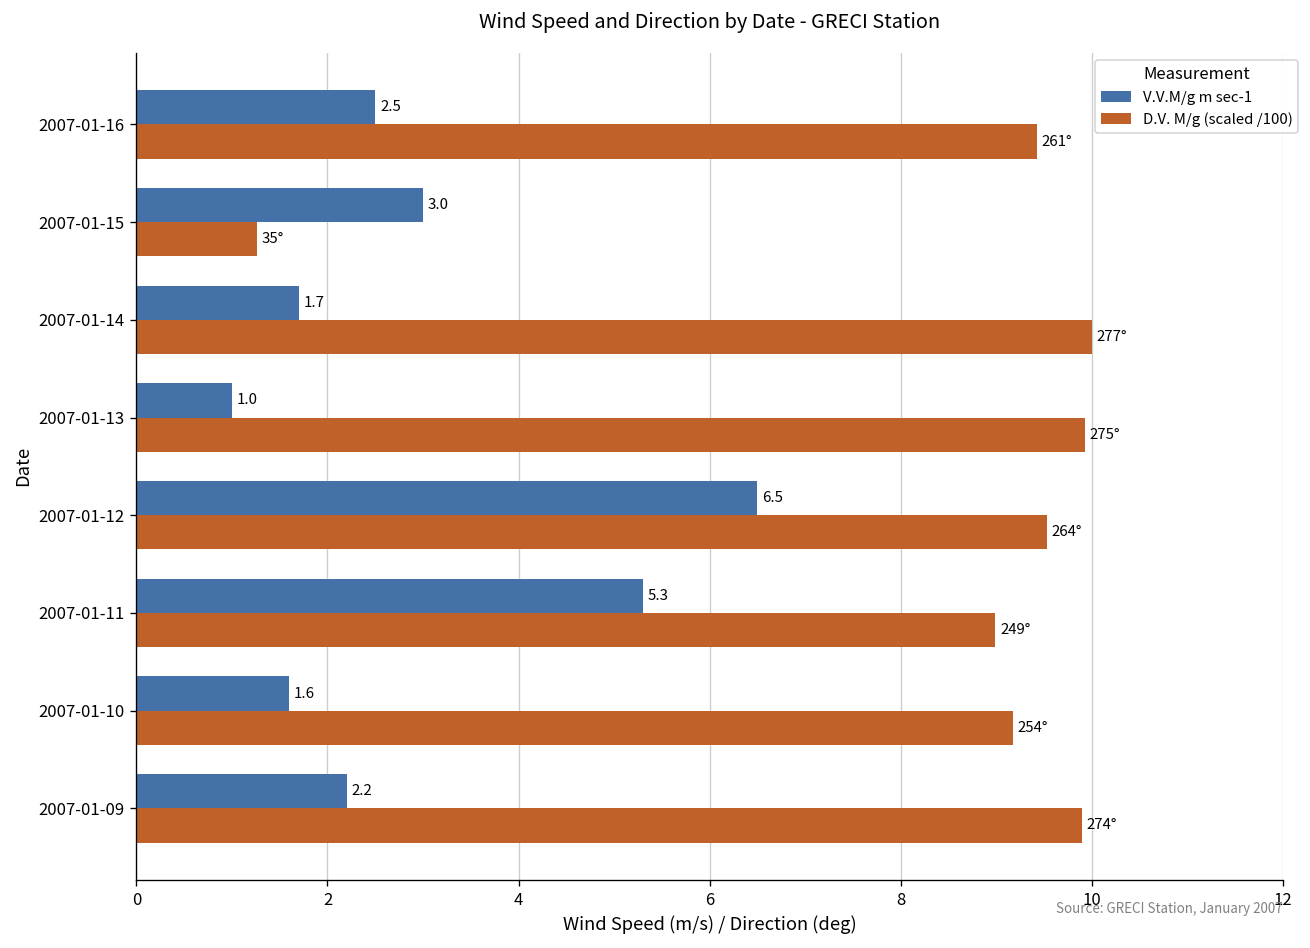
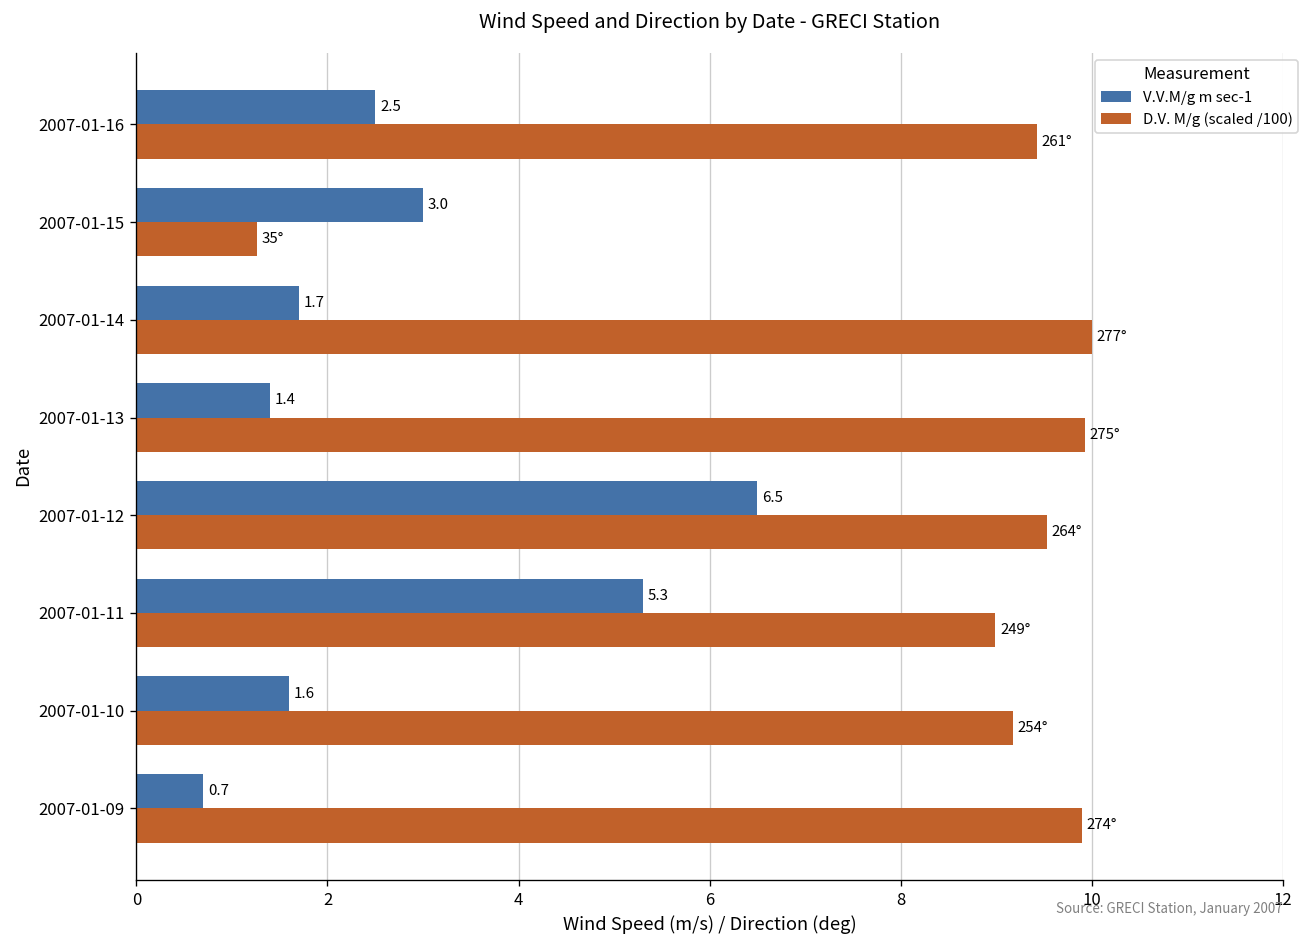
V.V.M/g m sec-1, 2007-01-13: 1.0 -> 1.4
V.V.M/g m sec-1, 2007-01-09: 2.2 -> 0.7
